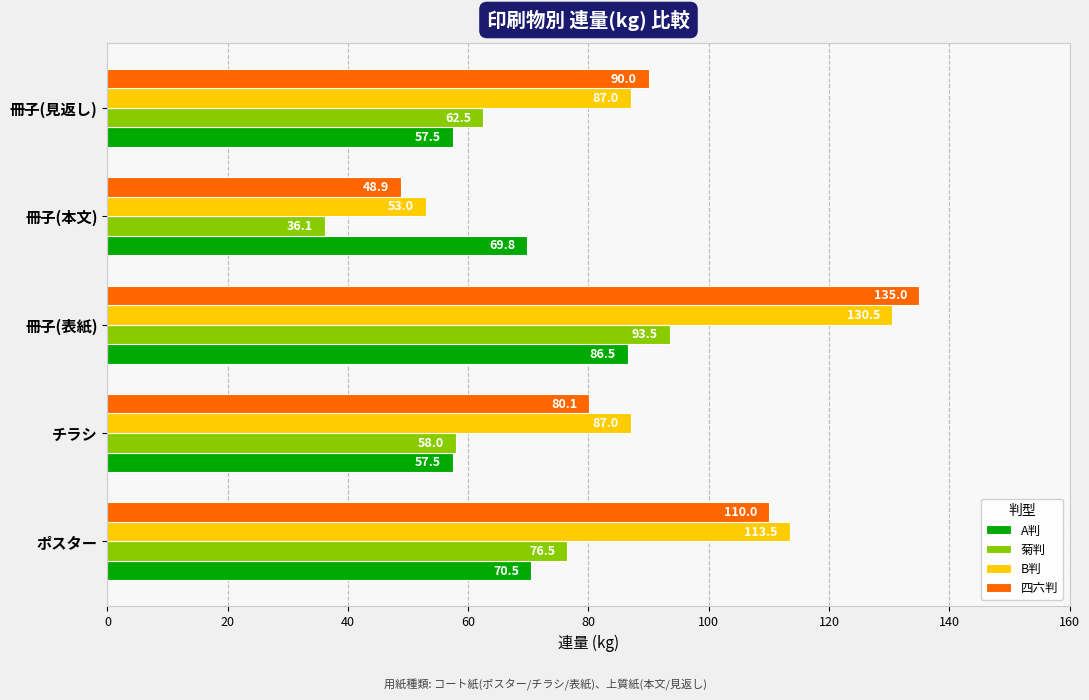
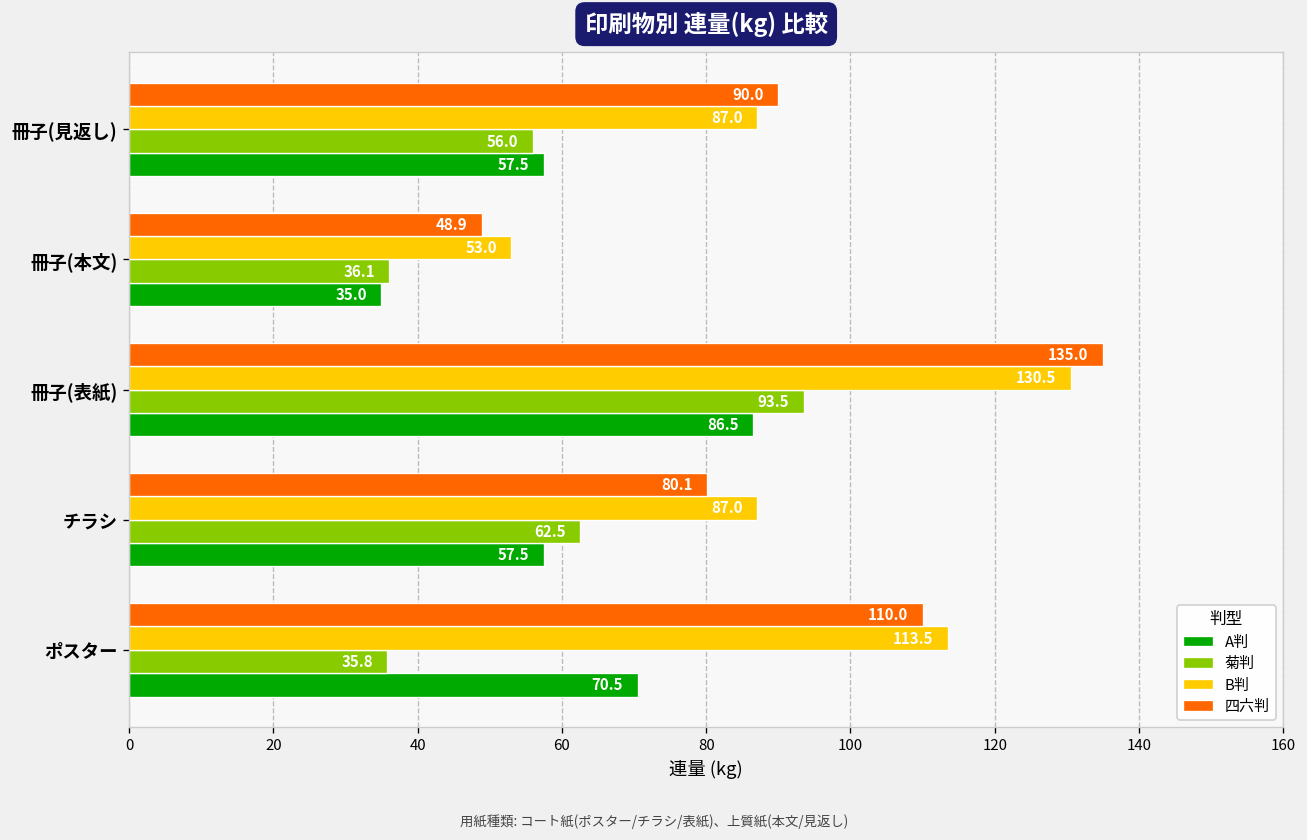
菊判, 冊子(見返し): 62.5 -> 56.0
A判, 冊子(本文): 69.8 -> 35.0
菊判, チラシ: 58.0 -> 62.5
菊判, ポスター: 76.5 -> 35.8
